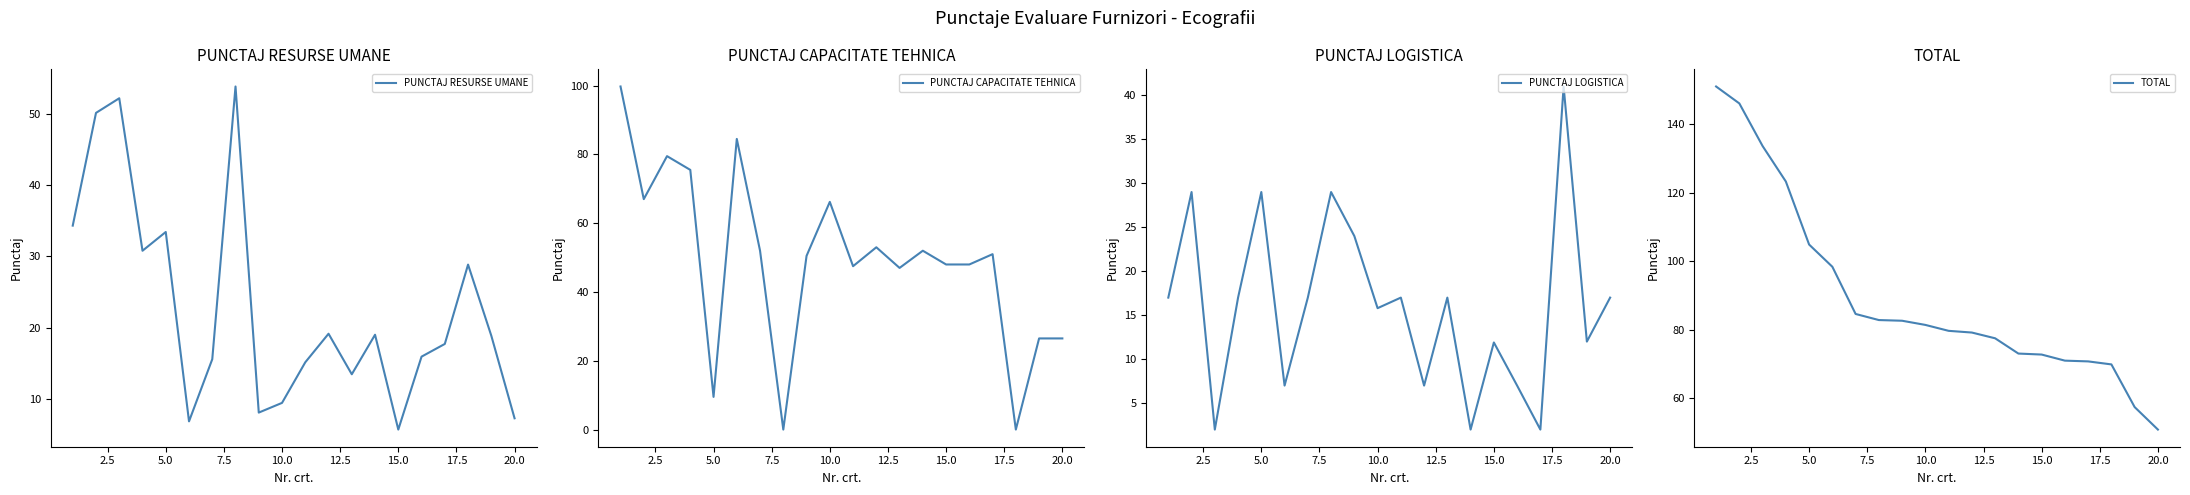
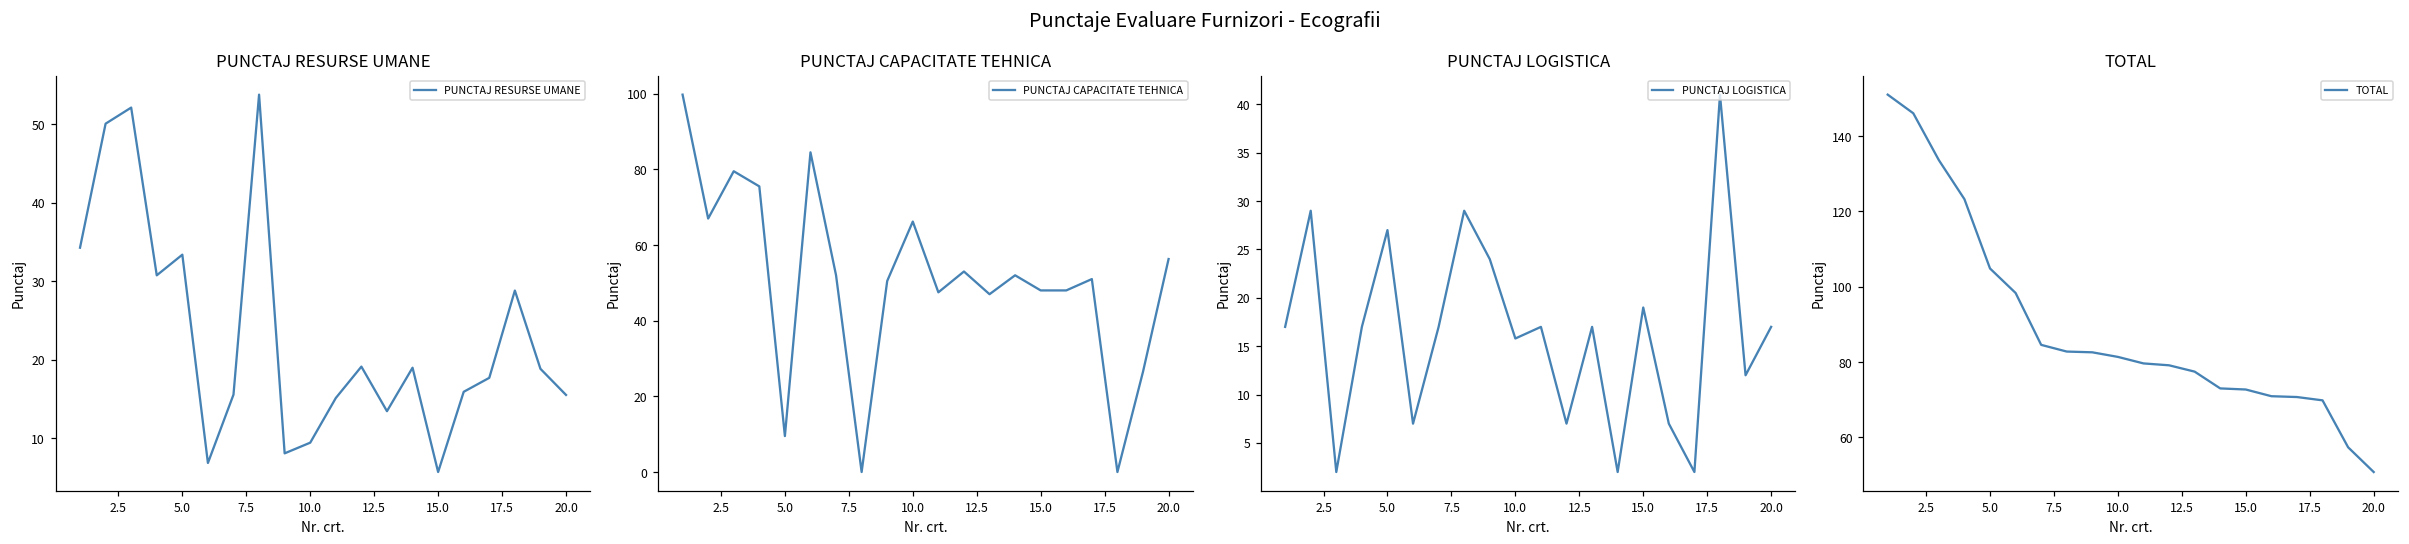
PUNCTAJ RESURSE UMANE, 20.0: 7 -> 16
PUNCTAJ CAPACITATE TEHNICA, 20.0: 27 -> 56
PUNCTAJ LOGISTICA, 5.0: 29 -> 27
PUNCTAJ LOGISTICA, 15.0: 12 -> 19
